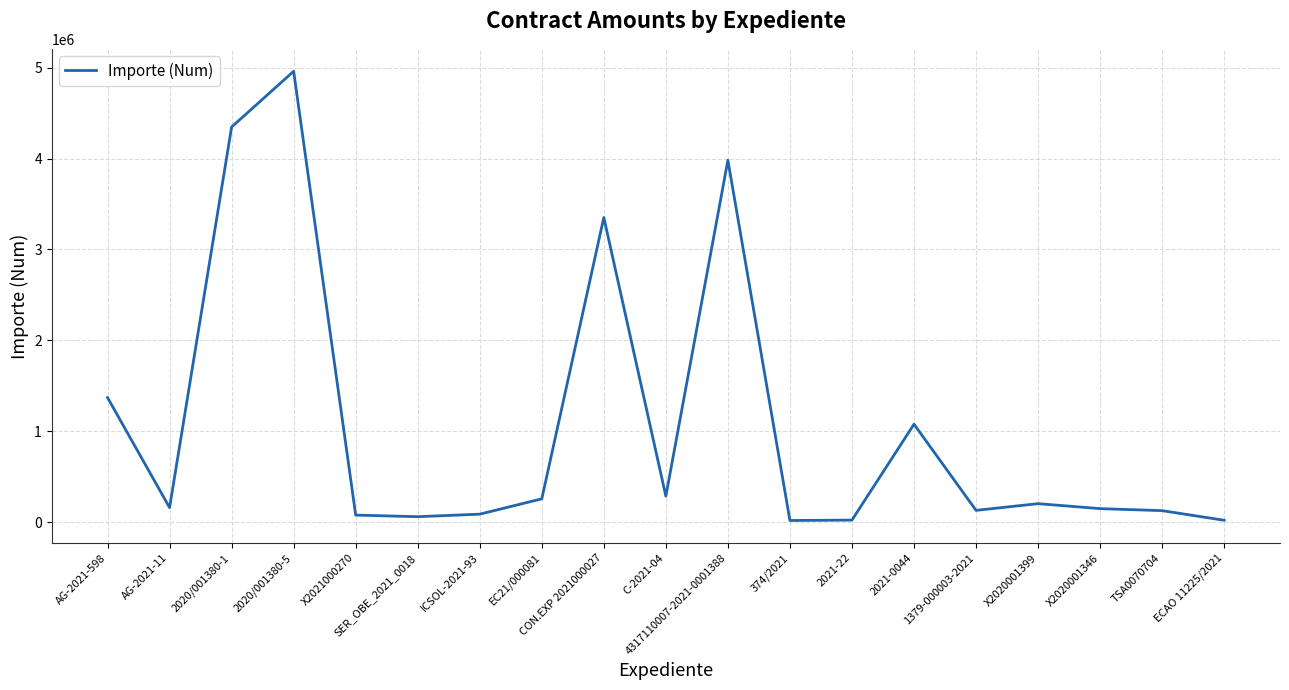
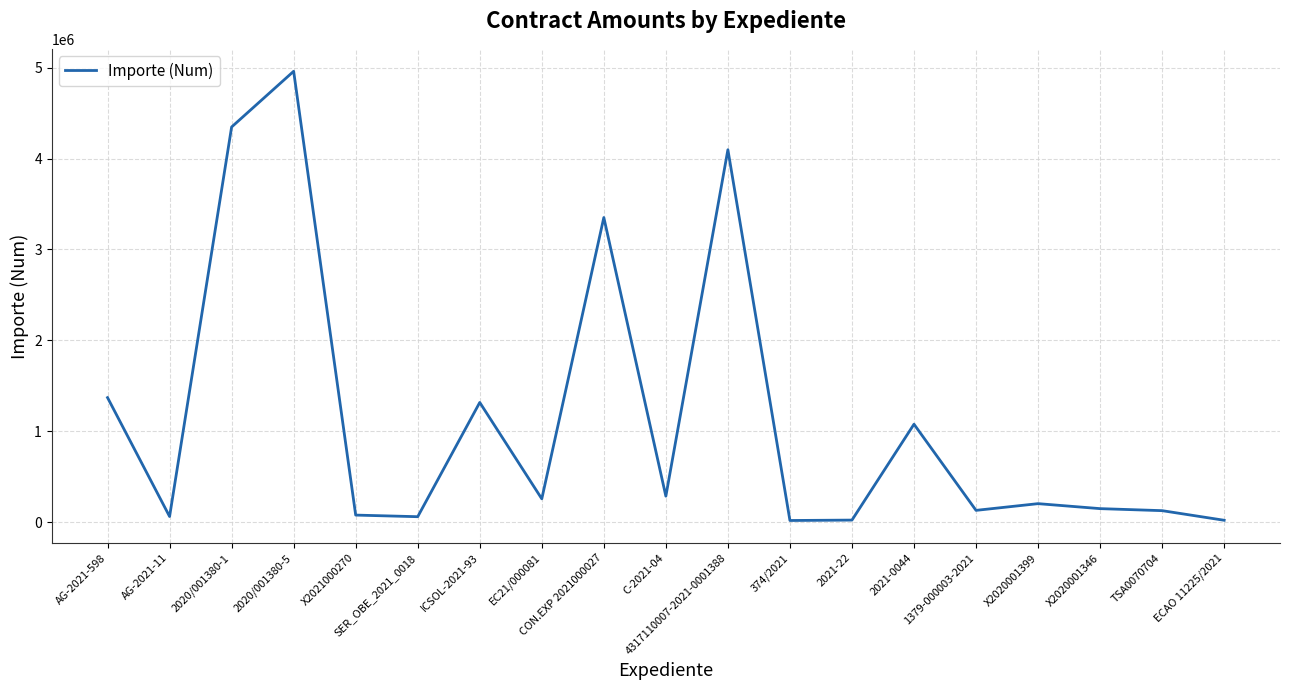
AG-2021-11: 200000 -> 100000
ICSOL-2021-93: 100000 -> 1300000
4317110007-2021-0001388: 4000000 -> 4100000
